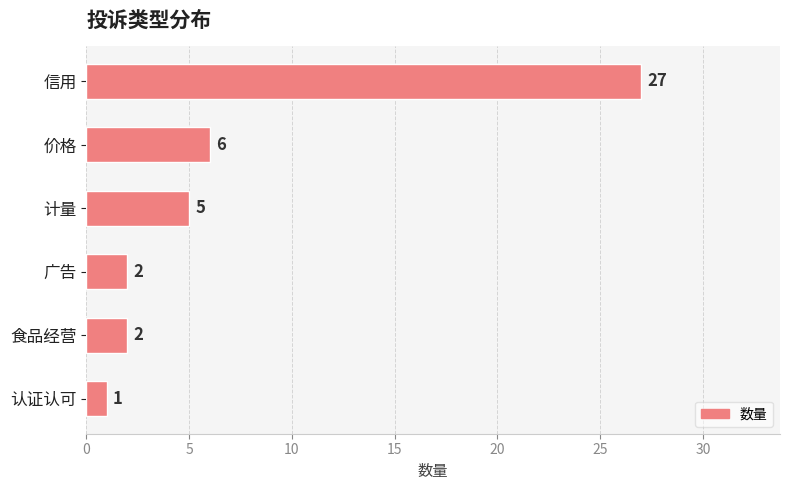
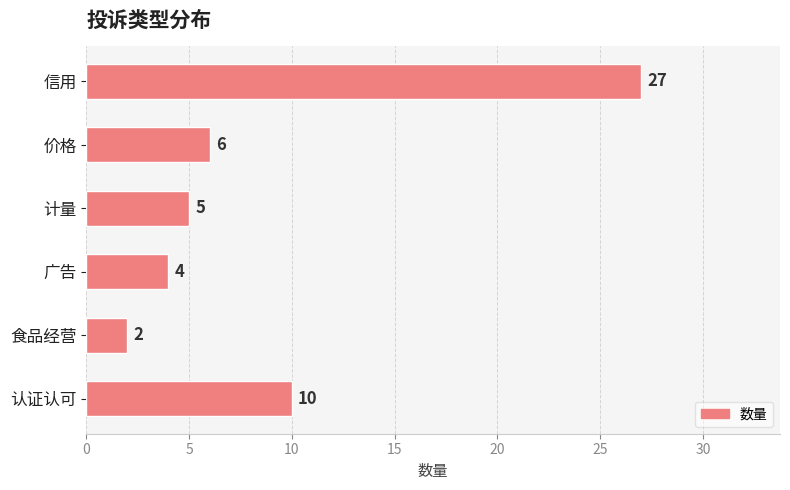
广告: 2 -> 4
认证认可: 1 -> 10
